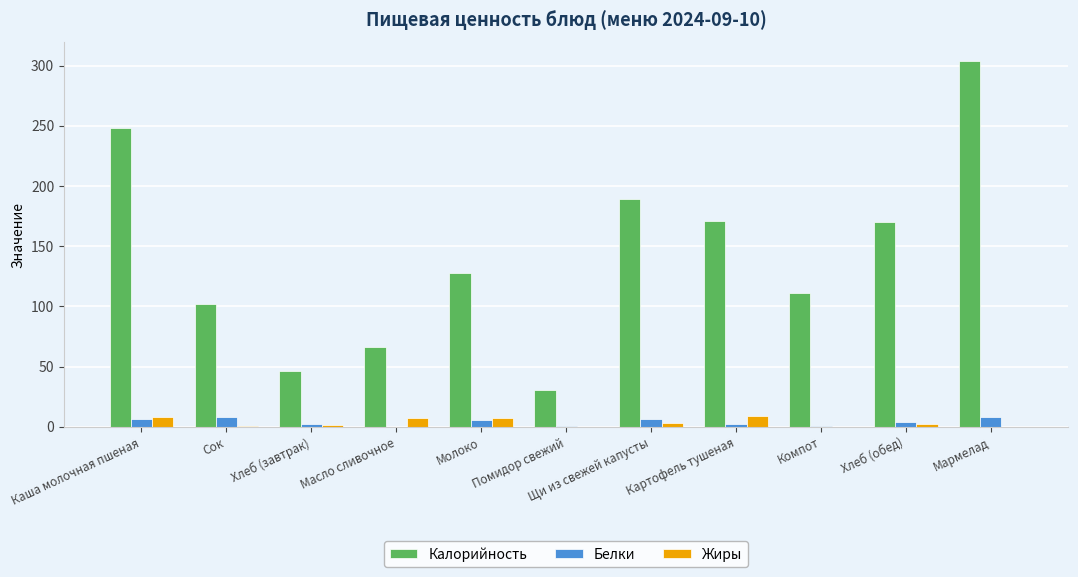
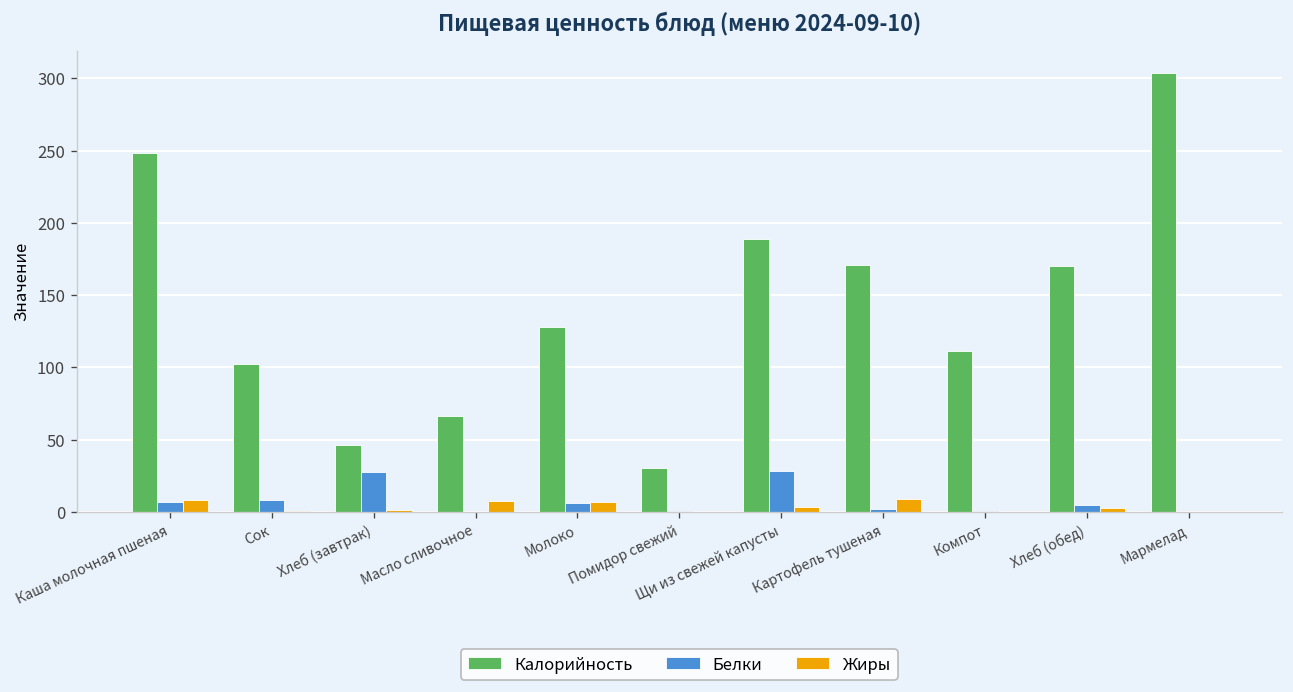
Белки, Хлеб (завтрак): 2 -> 28
Белки, Щи из свежей капусты: 6 -> 28
Белки, Мармелад: 8 -> 0
